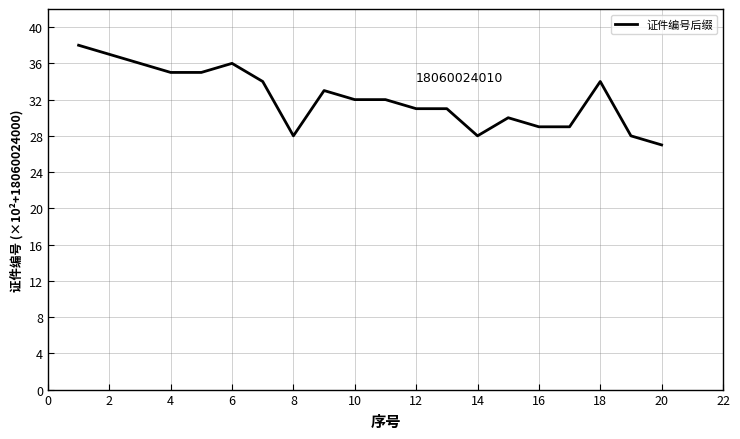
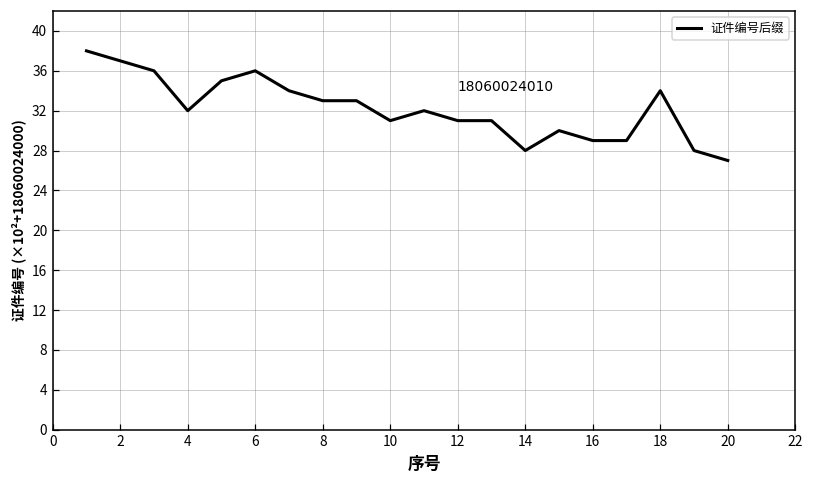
4: 35 -> 32
8: 28 -> 33
10: 32 -> 31
